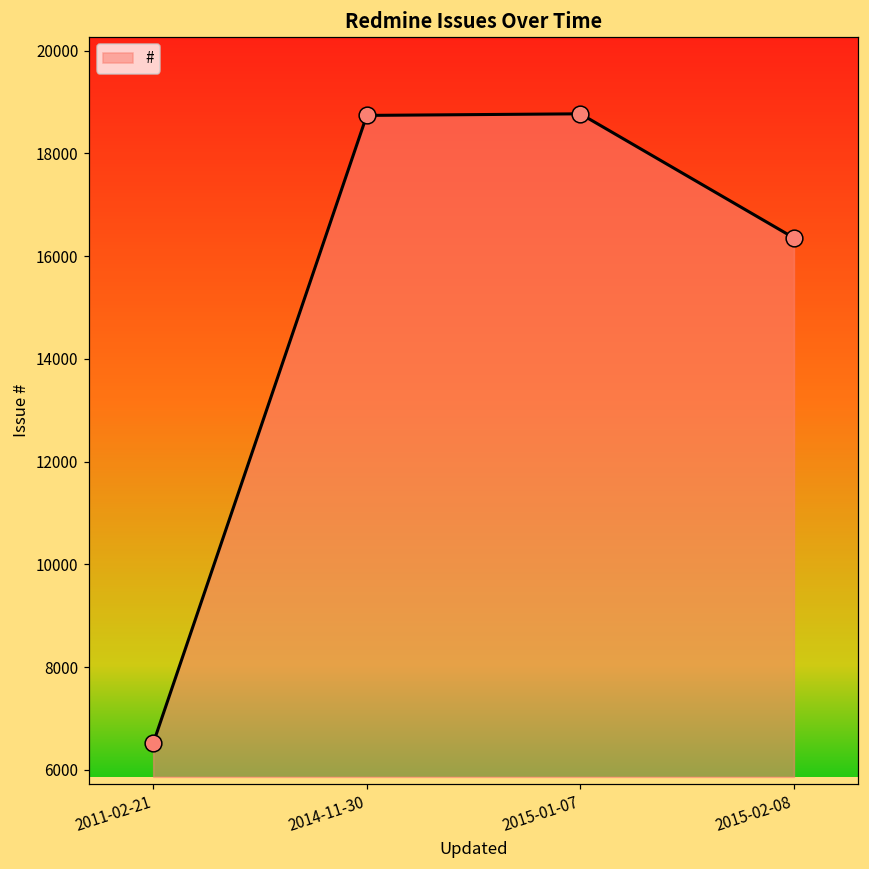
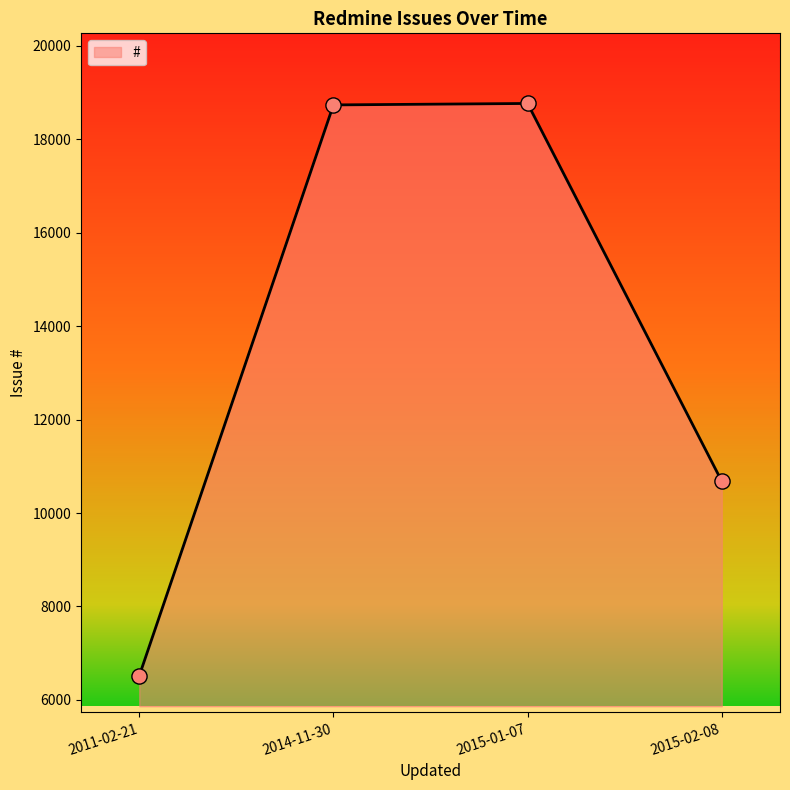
2015-02-08: 16400 -> 10700
